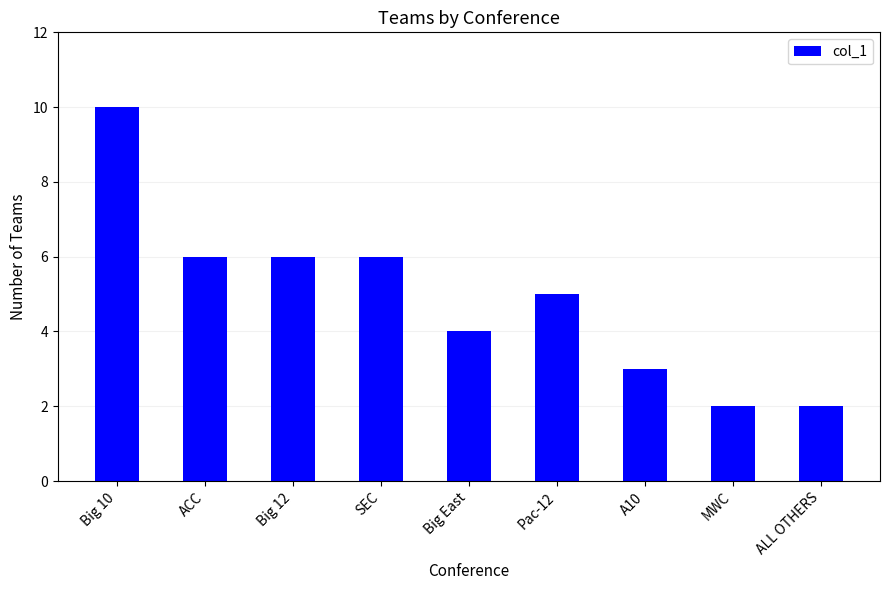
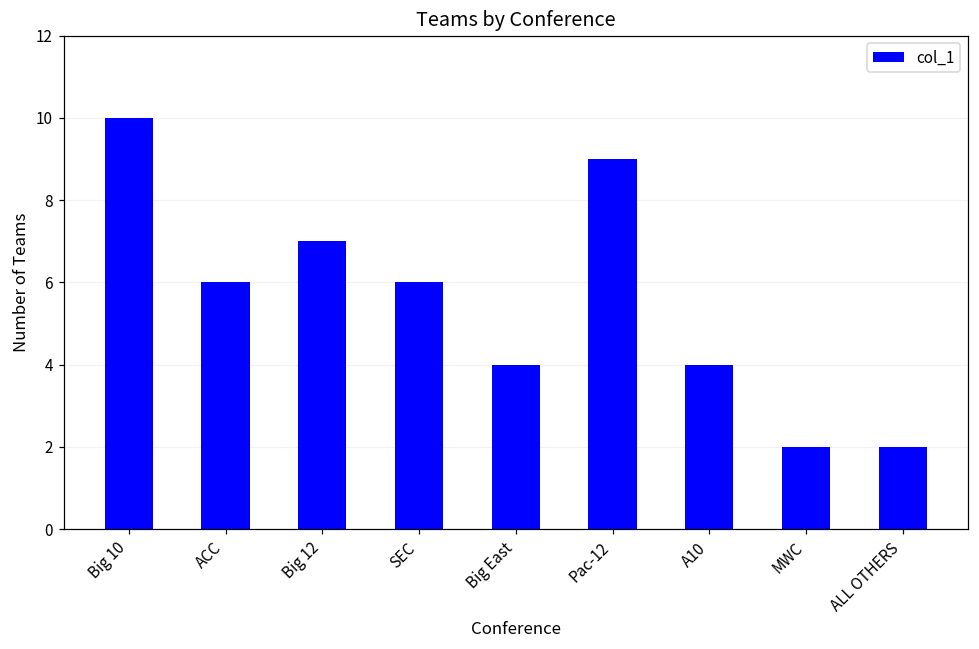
Big 12: 6 -> 7
Pac-12: 5 -> 9
A10: 3 -> 4
